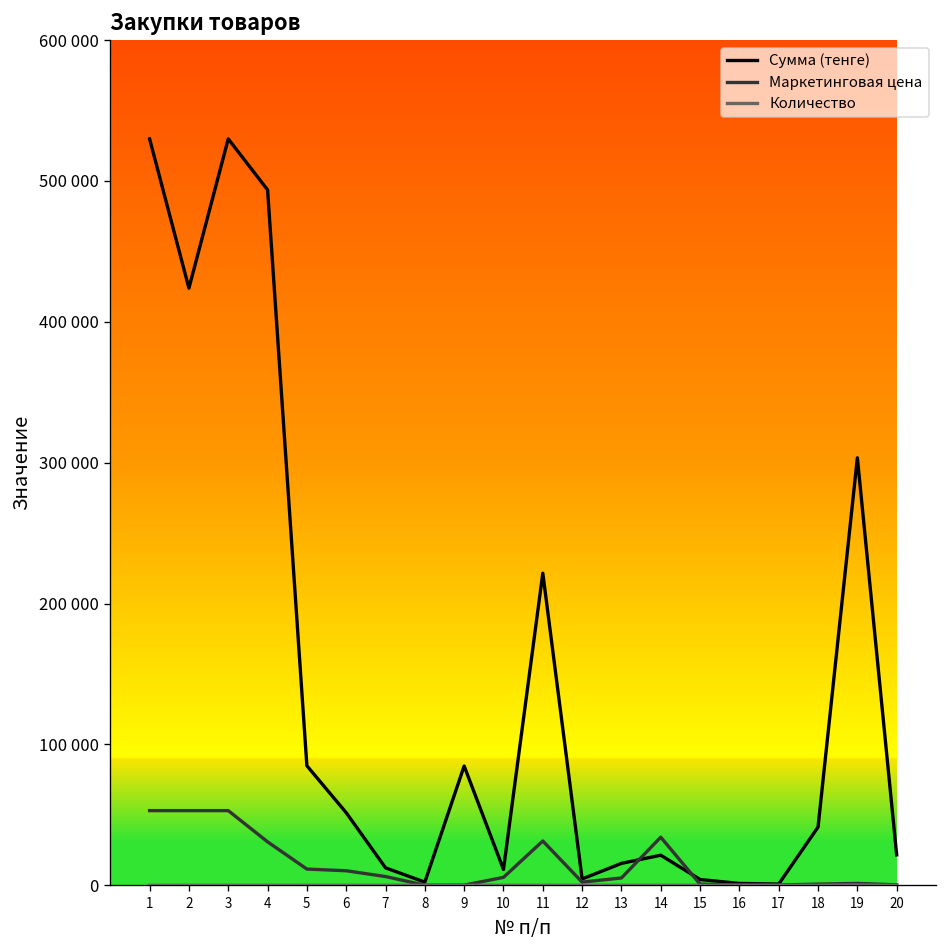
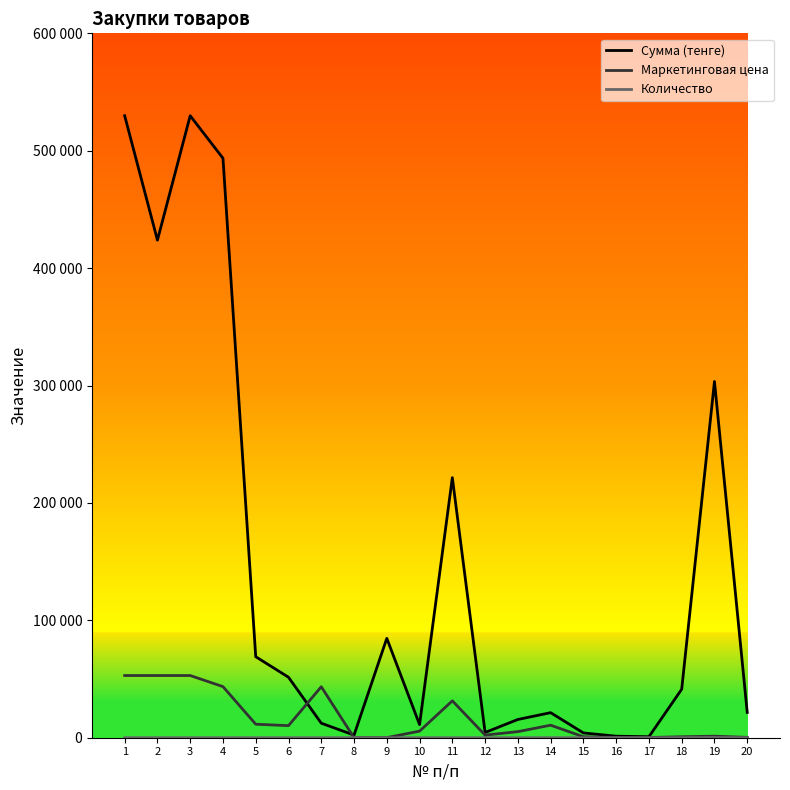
Маркетинговая цена, 4: 31000 -> 44000
Сумма (тенге), 5: 85000 -> 69000
Маркетинговая цена, 7: 6000 -> 43000
Маркетинговая цена, 14: 34000 -> 11000
